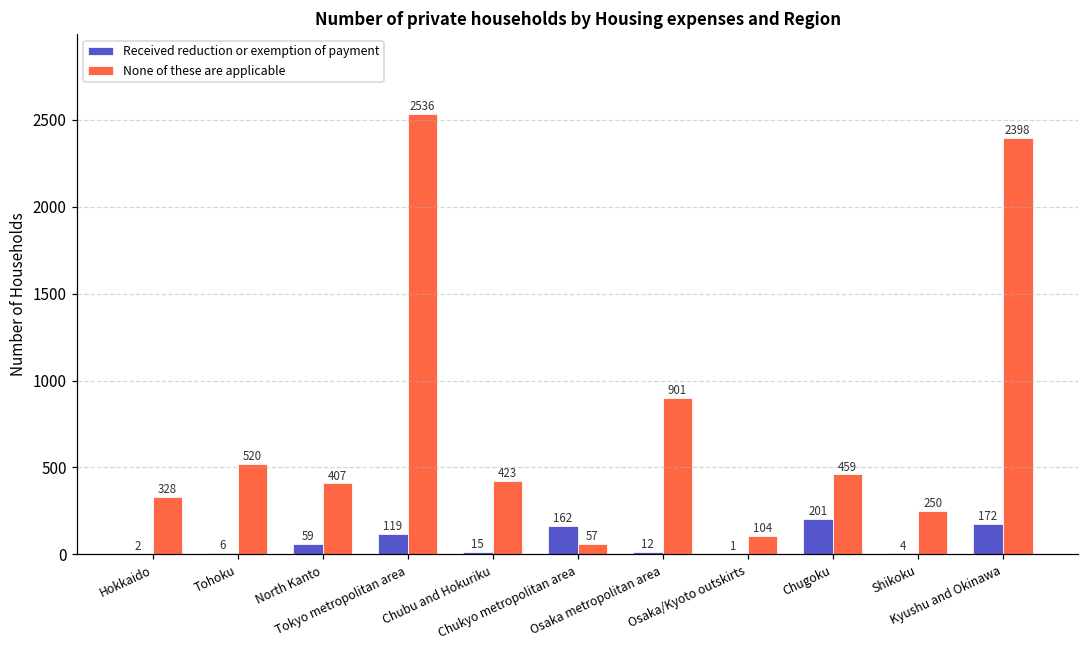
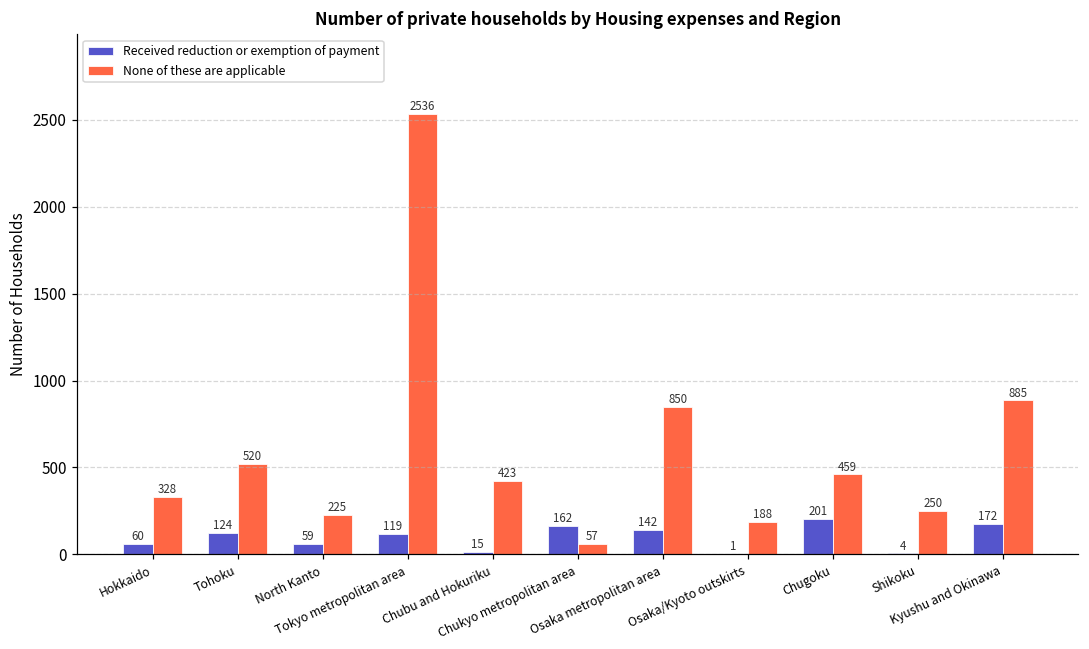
Received reduction or exemption of payment, Hokkaido: 2 -> 60
Received reduction or exemption of payment, Tohoku: 6 -> 124
None of these are applicable, North Kanto: 407 -> 225
Received reduction or exemption of payment, Osaka metropolitan area: 12 -> 142
None of these are applicable, Osaka metropolitan area: 901 -> 850
None of these are applicable, Osaka/Kyoto outskirts: 104 -> 188
None of these are applicable, Kyushu and Okinawa: 2398 -> 885
